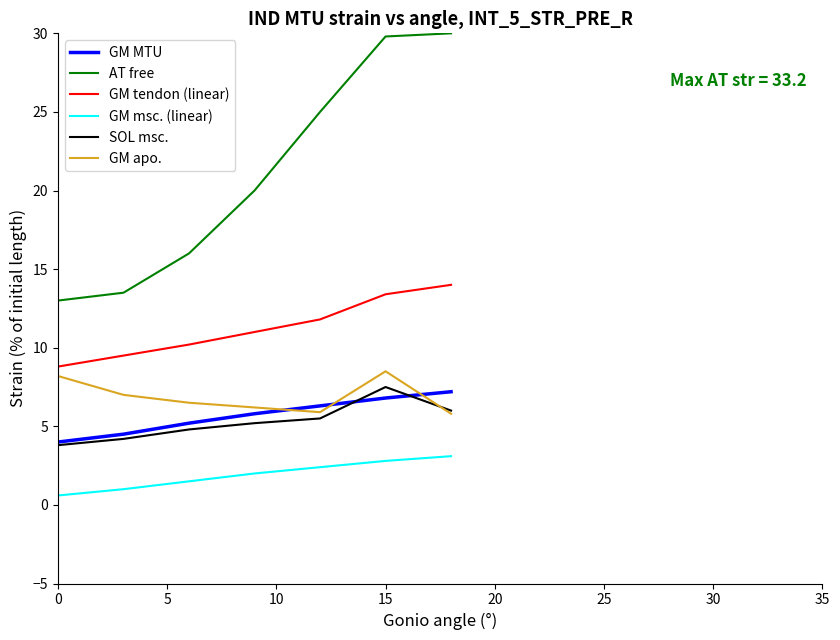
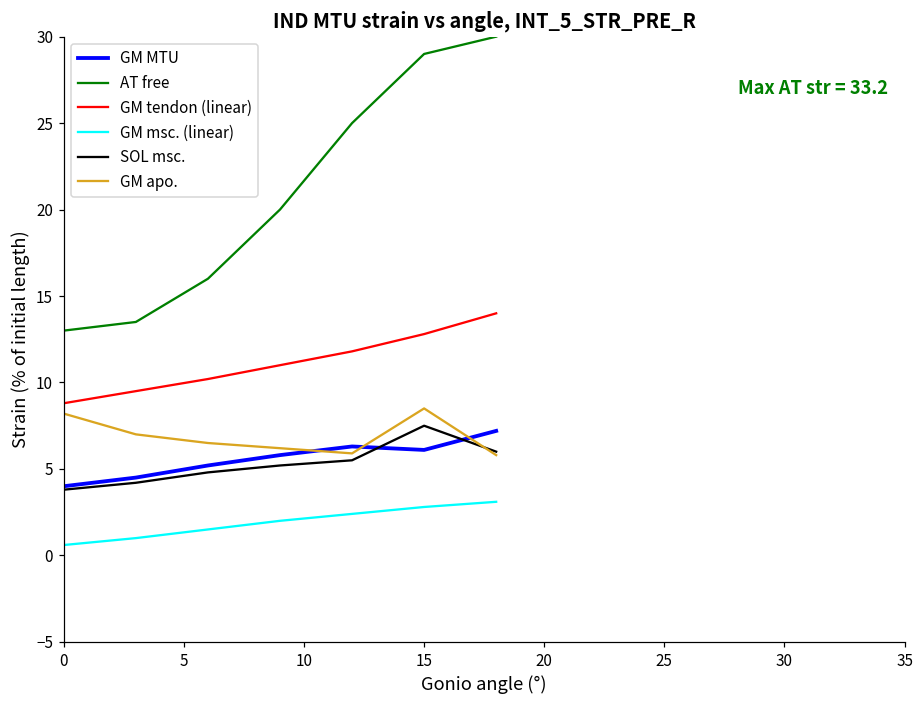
GM MTU, 15: 6.8 -> 6.1
AT free, 15: 29.8 -> 29.0
GM tendon (linear), 15: 13.4 -> 12.8
